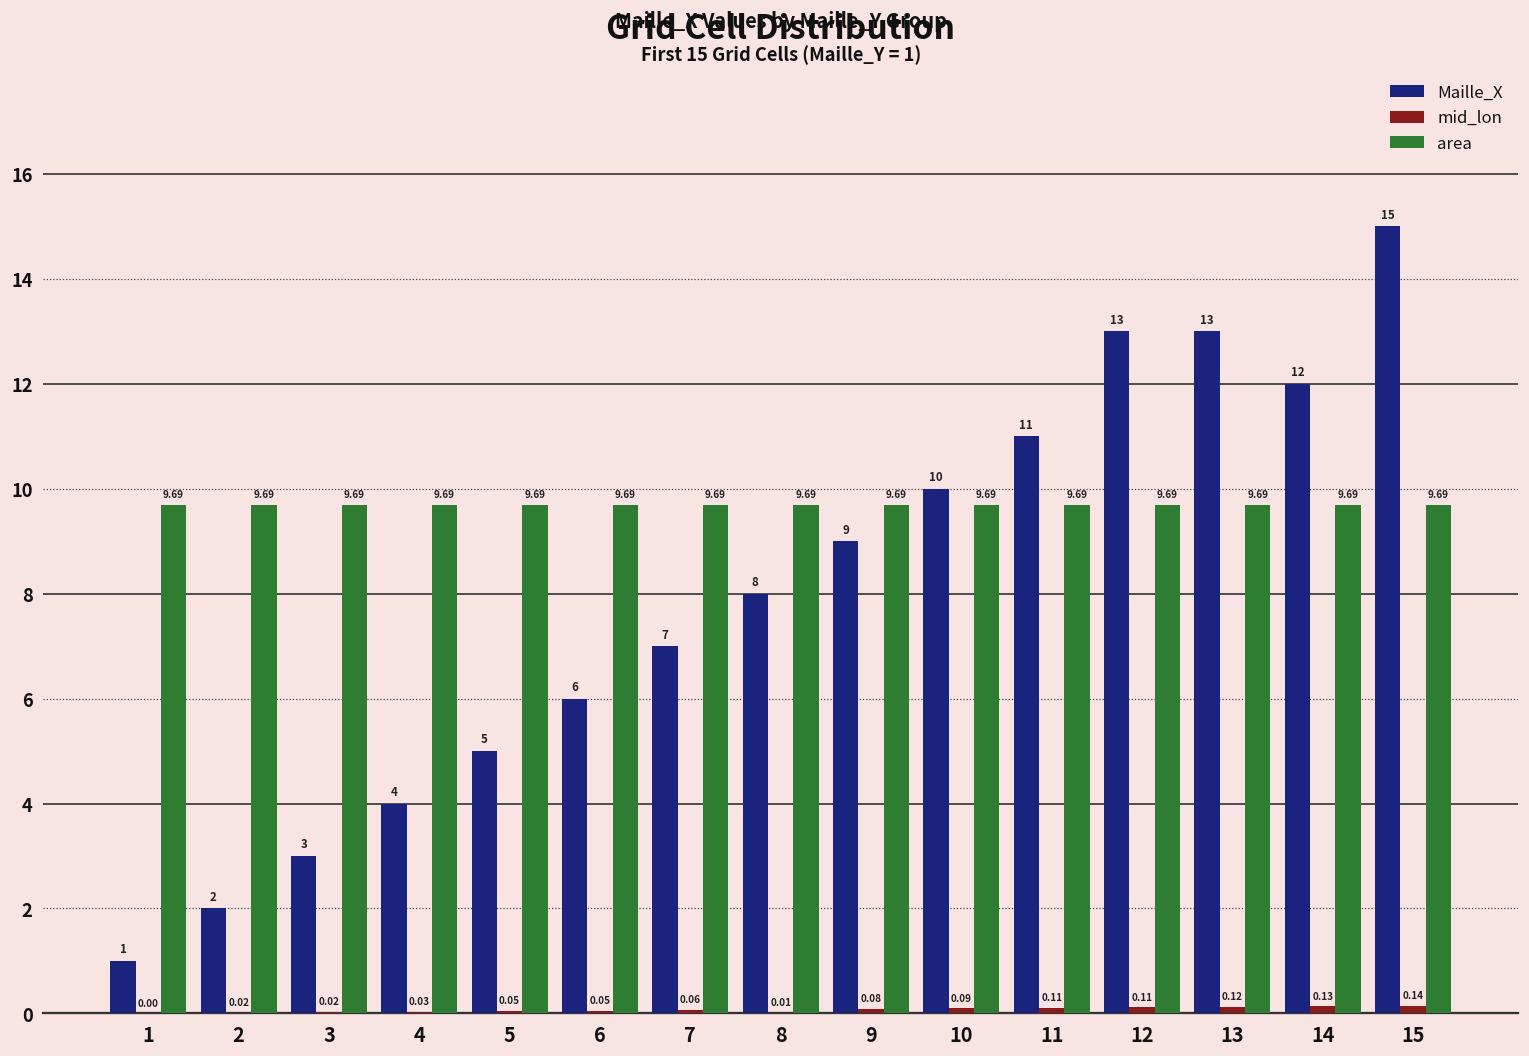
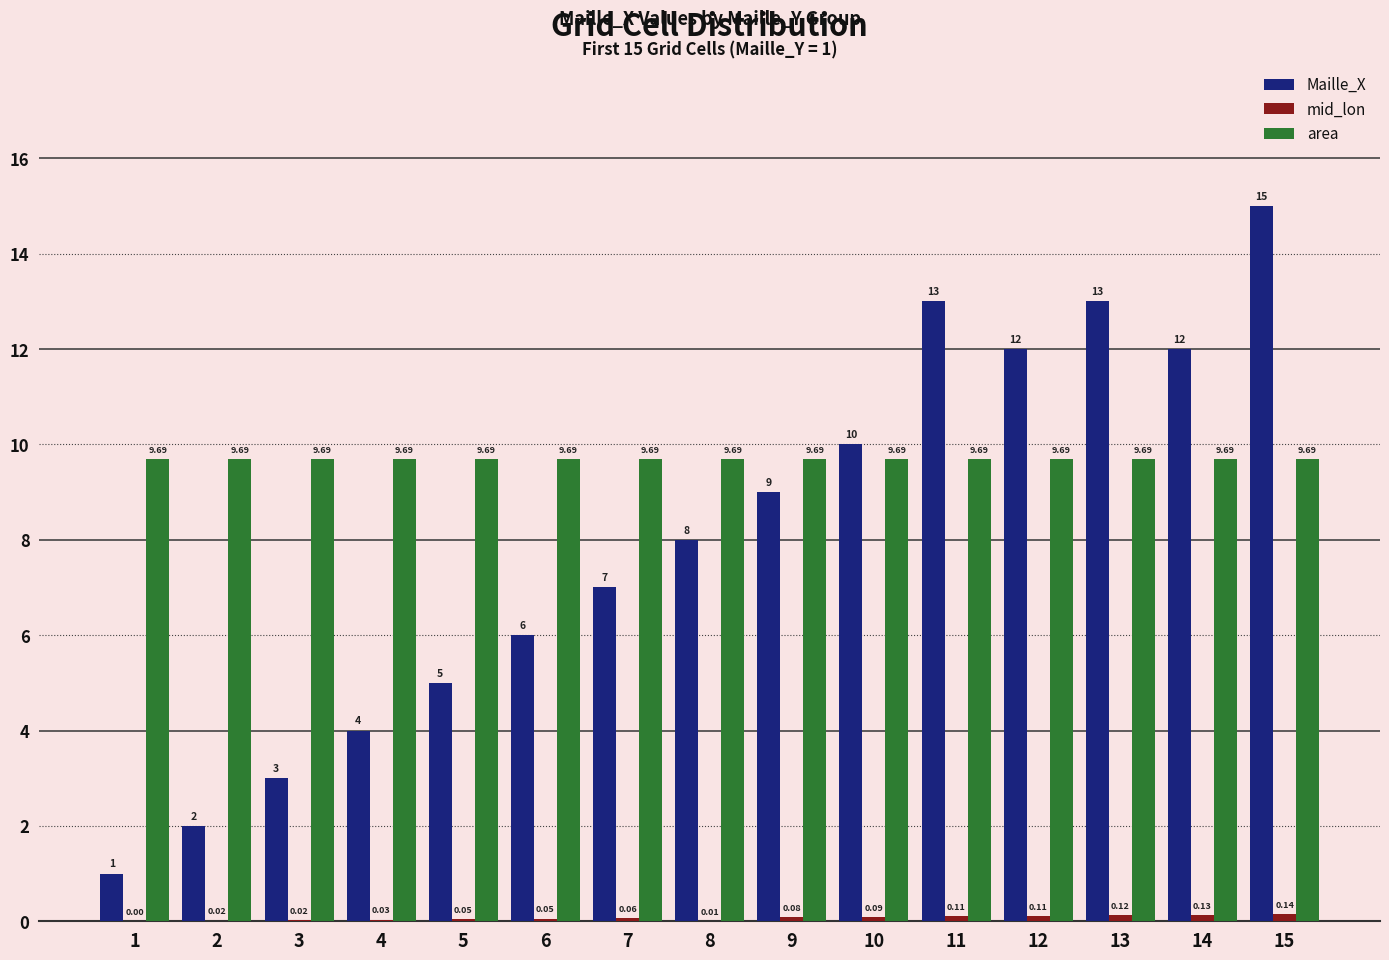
Maille_X, 11: 11 -> 13
Maille_X, 12: 13 -> 12
